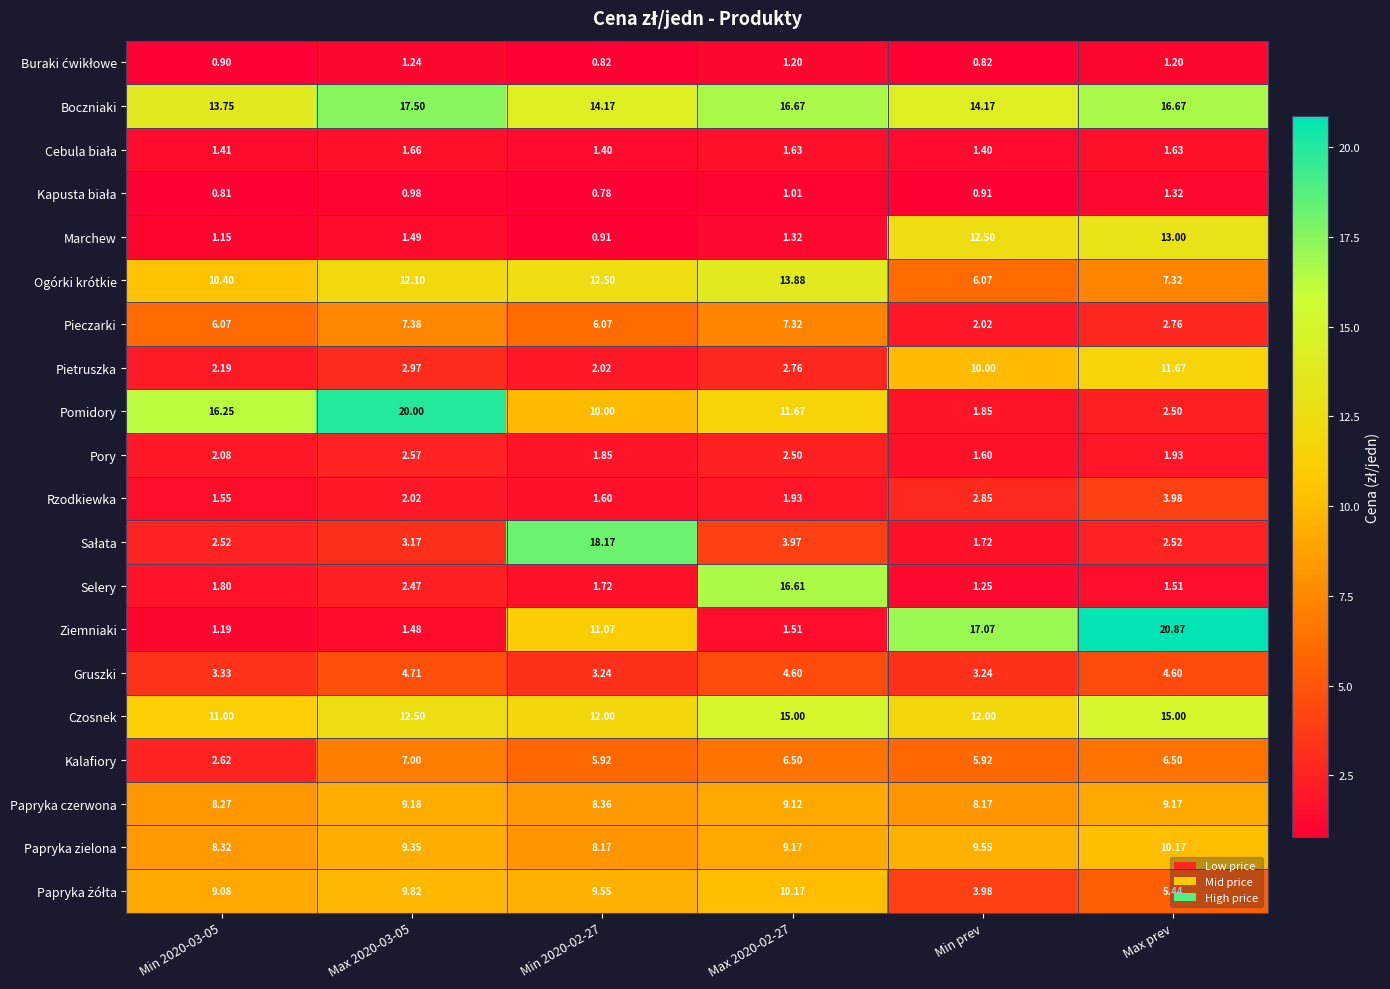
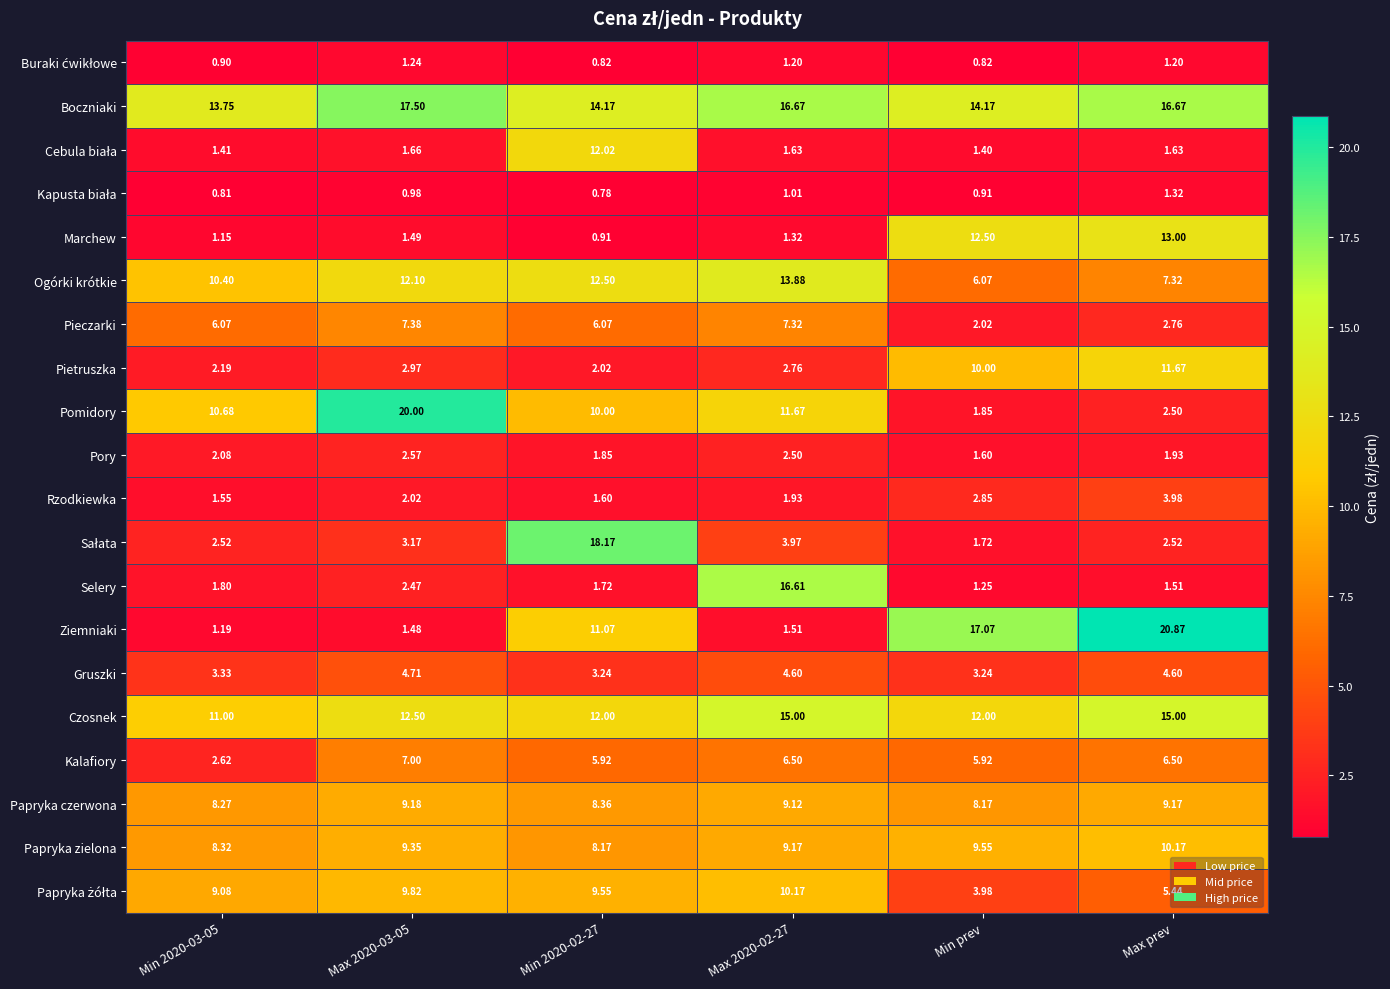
Cebula biała, Min 2020-02-27: 1.40 -> 12.02
Pomidory, Min 2020-03-05: 16.25 -> 10.68
